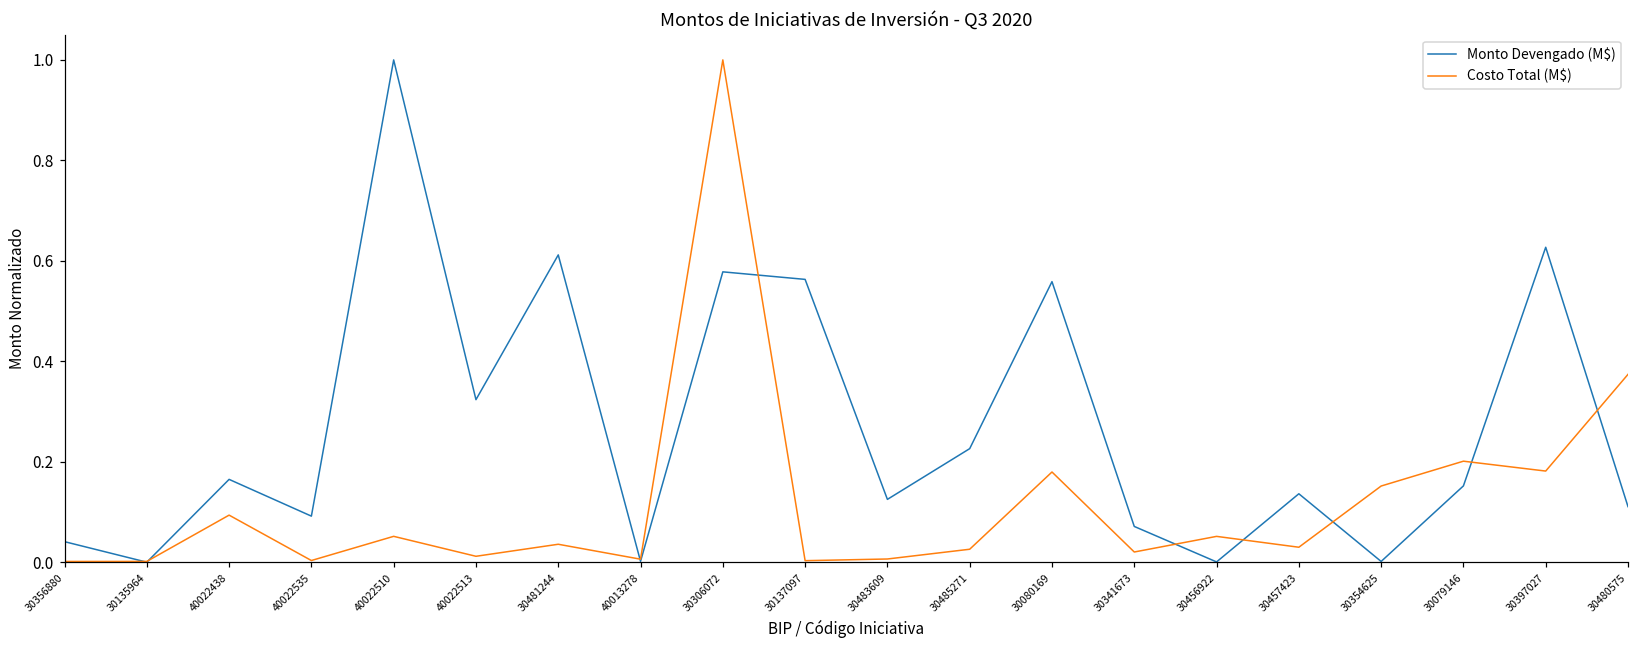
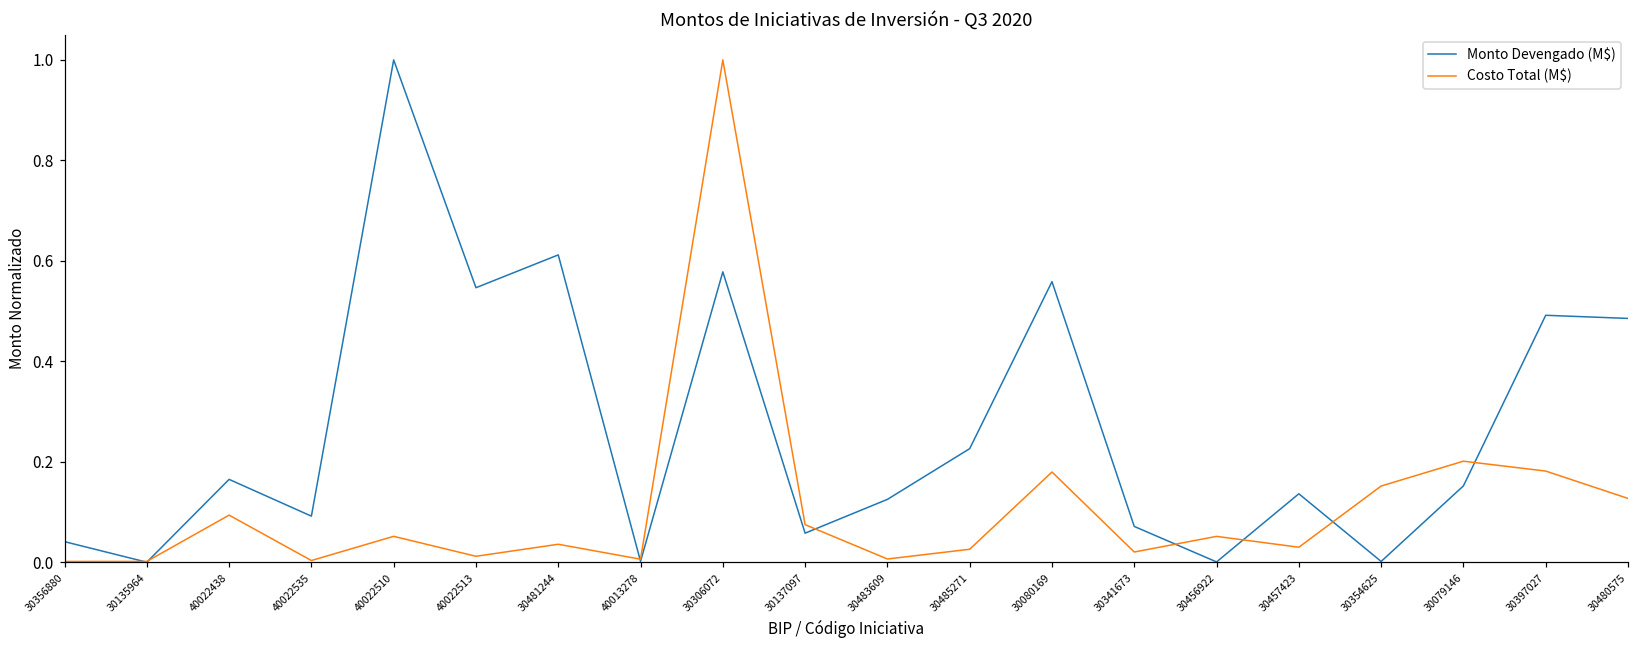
Monto Devengado (M$), 40022513: 0.32 -> 0.55
Monto Devengado (M$), 30137097: 0.56 -> 0.06
Costo Total (M$), 30137097: 0.00 -> 0.07
Monto Devengado (M$), 30397027: 0.63 -> 0.49
Monto Devengado (M$), 30480575: 0.11 -> 0.49
Costo Total (M$), 30480575: 0.37 -> 0.13
